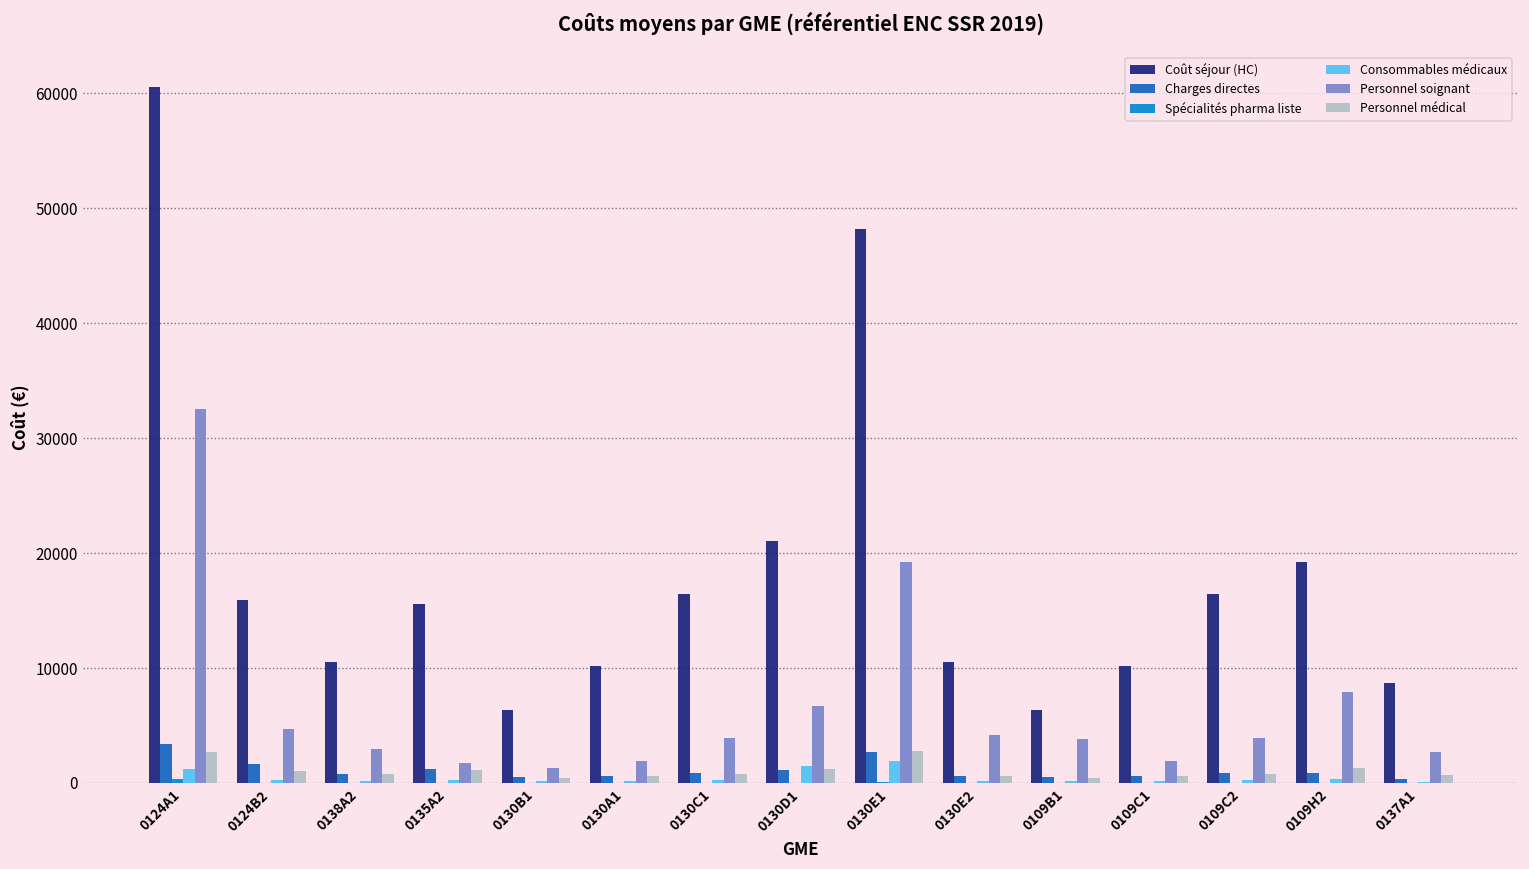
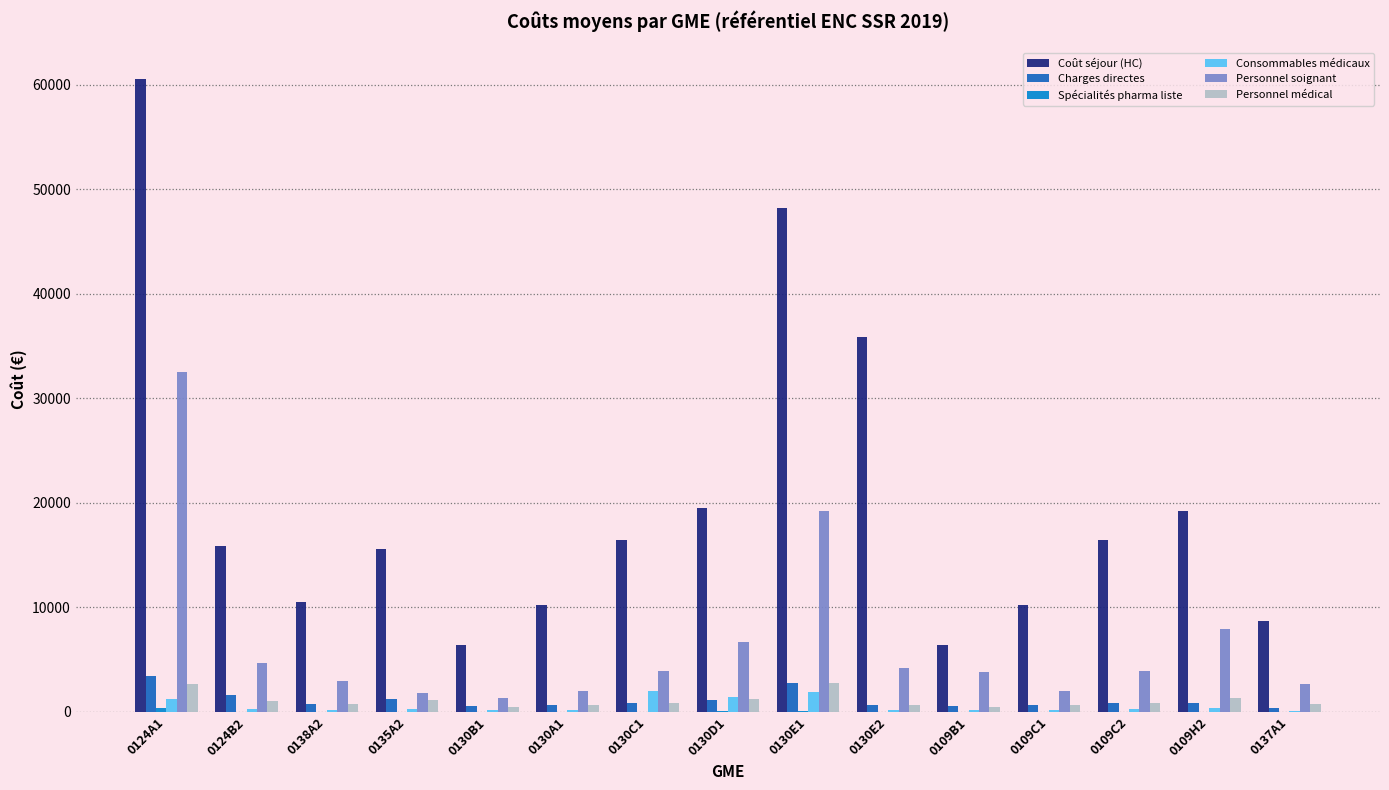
Consommables médicaux, 0130C1: 300 -> 2000
Coût séjour (HC), 0130D1: 21000 -> 19500
Coût séjour (HC), 0130E2: 10600 -> 35800
